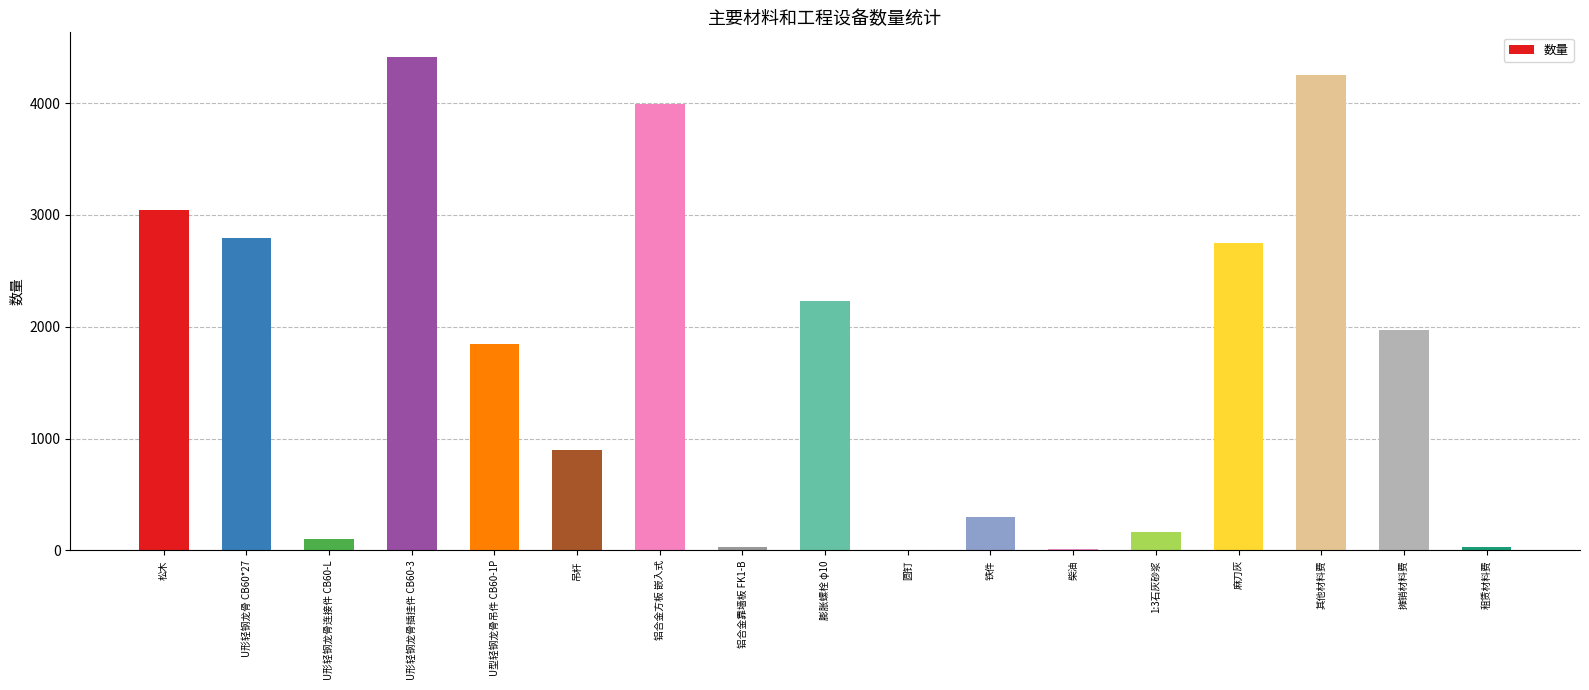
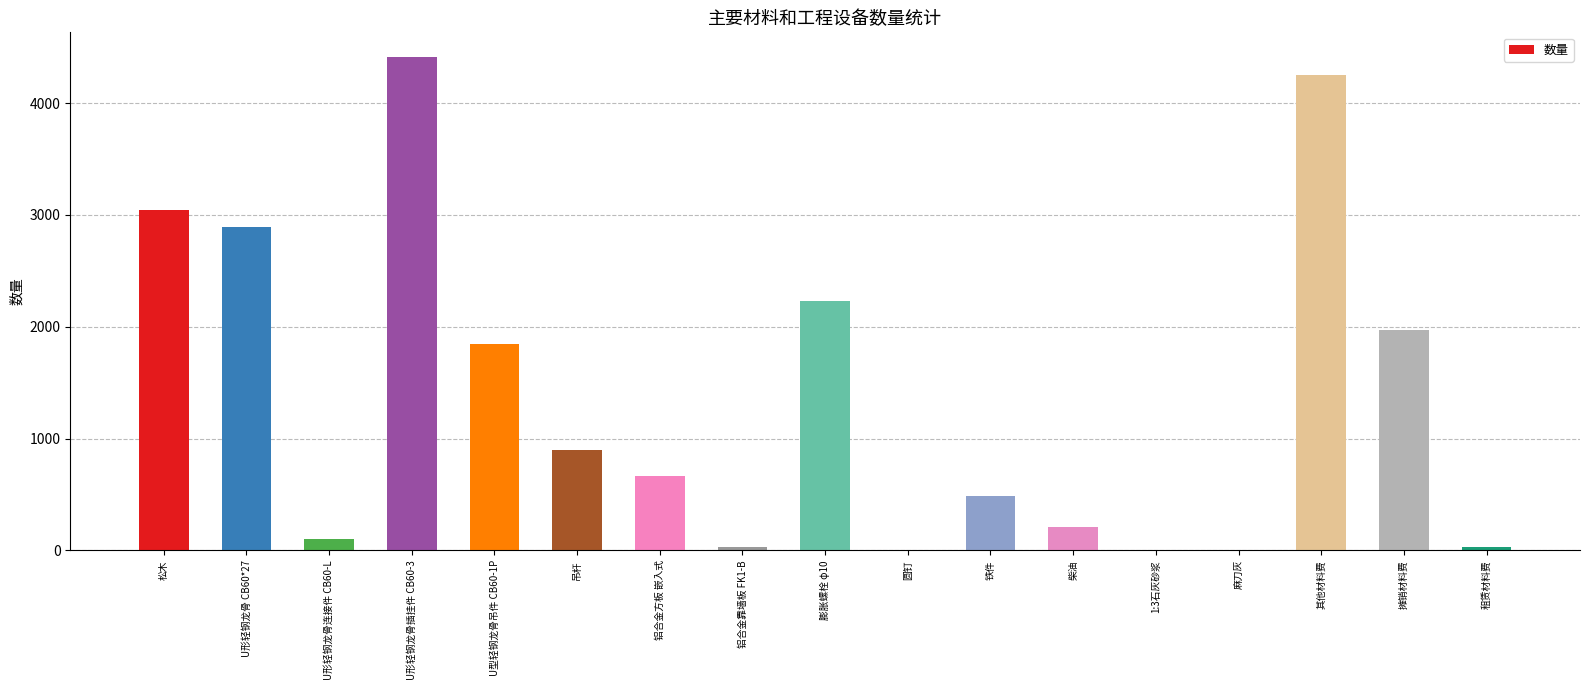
U形轻钢龙骨 CB60*27: 2790 -> 2890
铝合金方板 嵌入式: 4000 -> 660
铁件: 300 -> 480
柴油: 10 -> 210
1:3石灰砂浆: 170 -> 0
麻刀灰: 2750 -> 0
